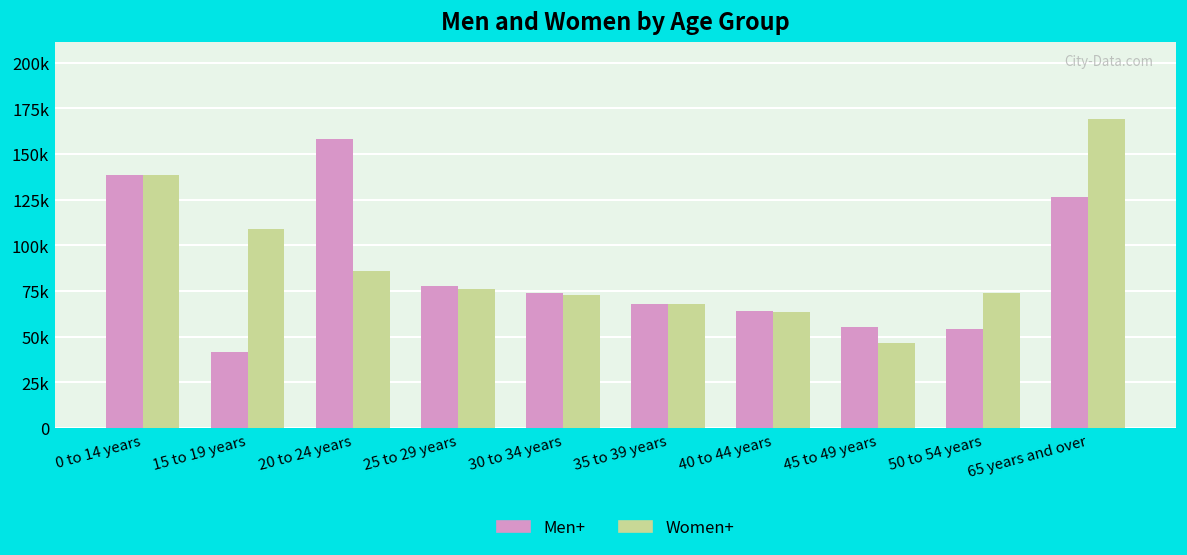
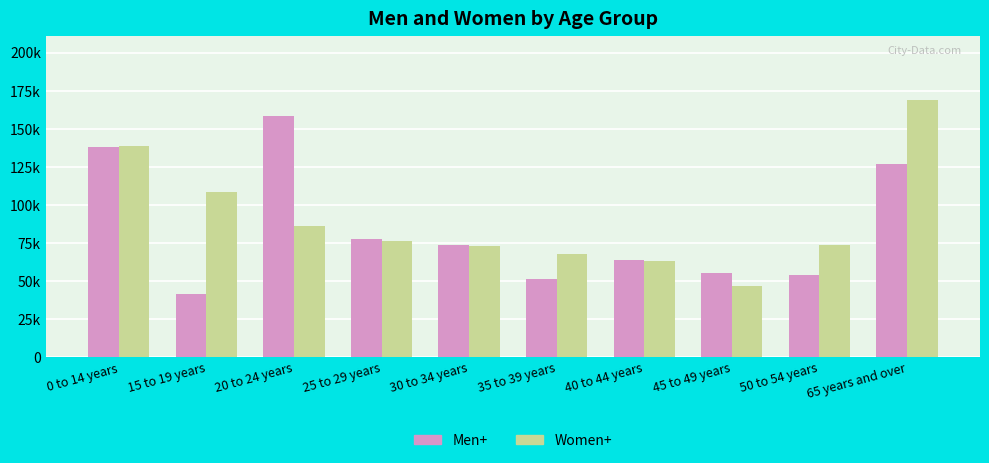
Men+, 35 to 39 years: 68000 -> 51000
